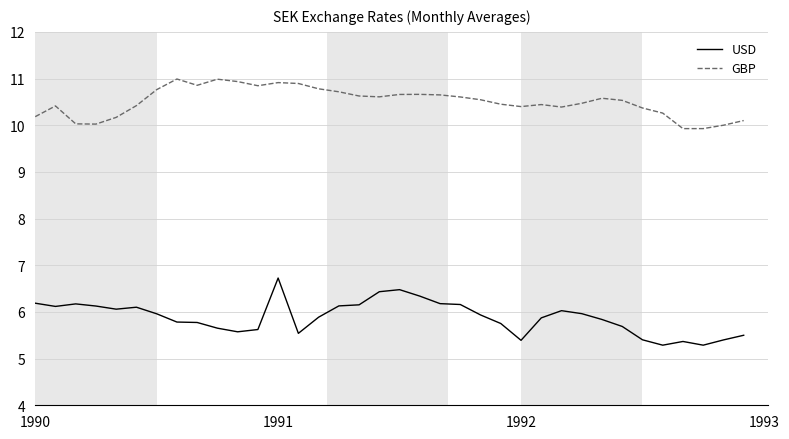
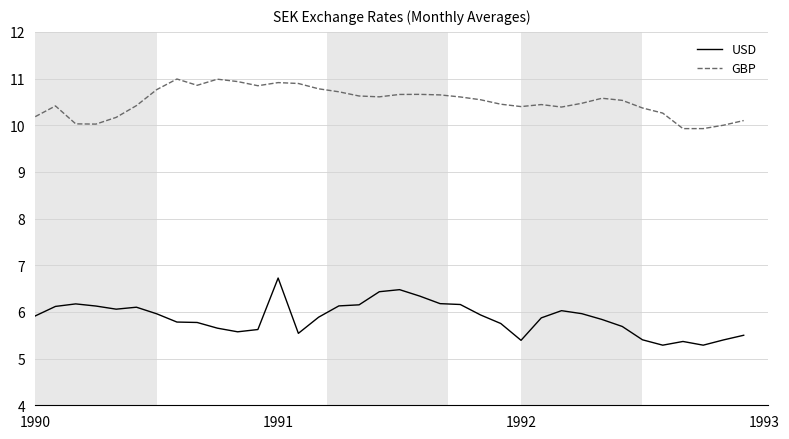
USD, 1990: 6.2 -> 5.9
